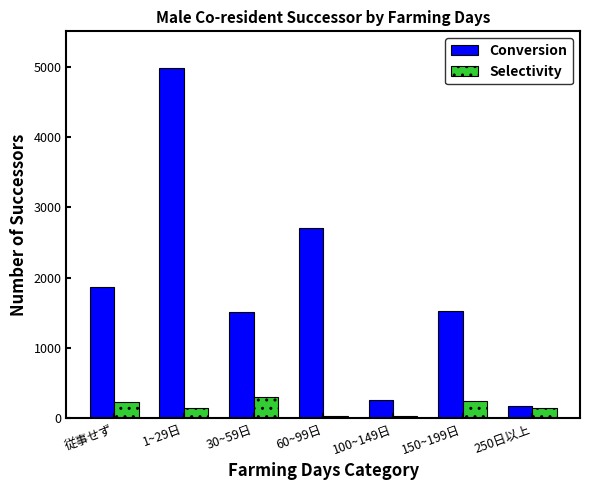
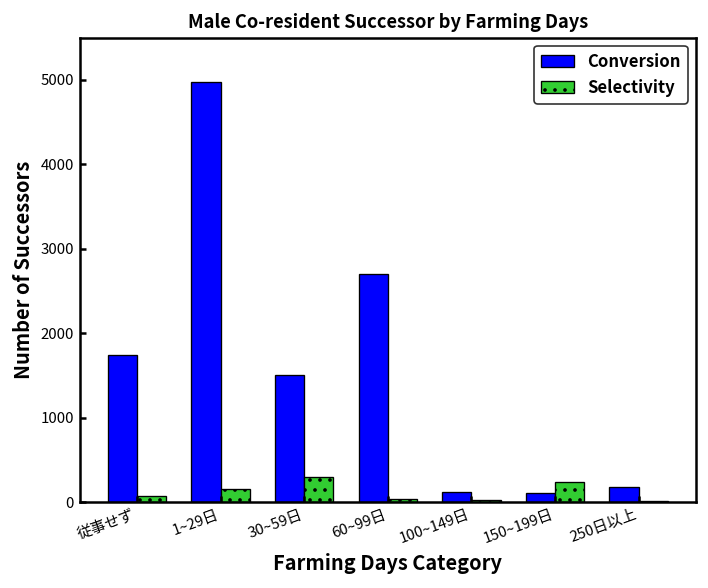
Conversion, 従事せず: 1900 -> 1700
Selectivity, 従事せず: 200 -> 100
Conversion, 100~149日: 300 -> 100
Conversion, 150~199日: 1500 -> 100
Selectivity, 250日以上: 100 -> 0
